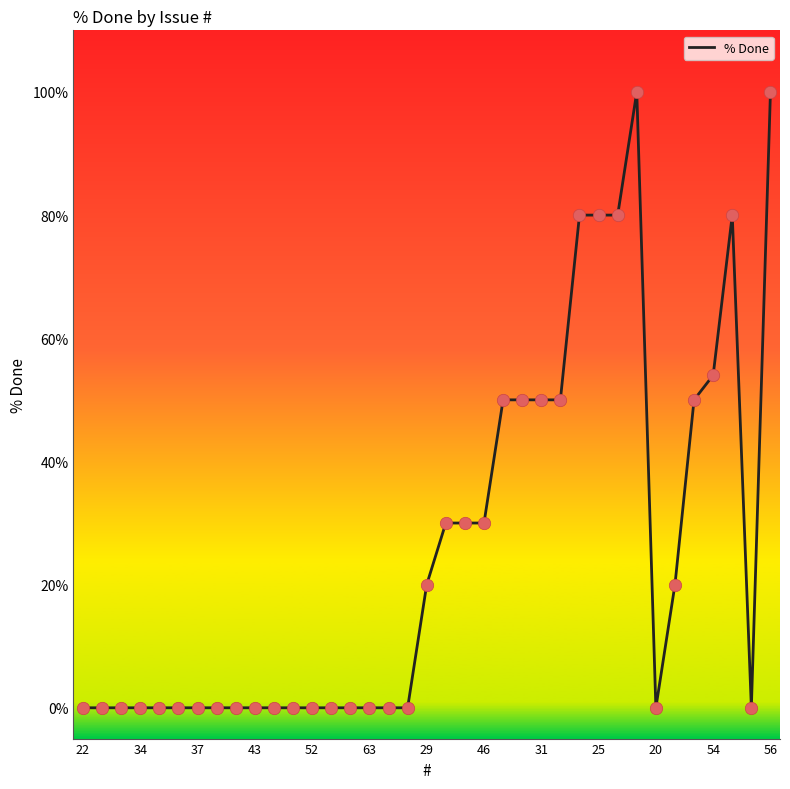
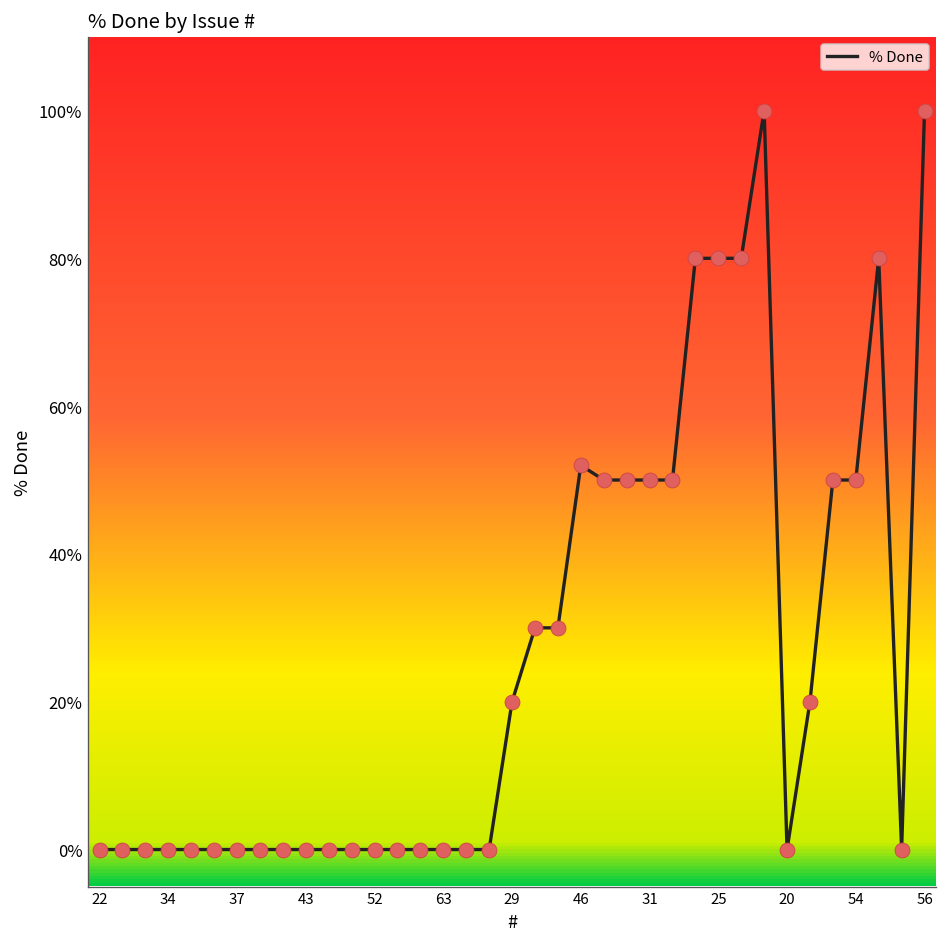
46: 30% -> 52%
54: 54% -> 50%
